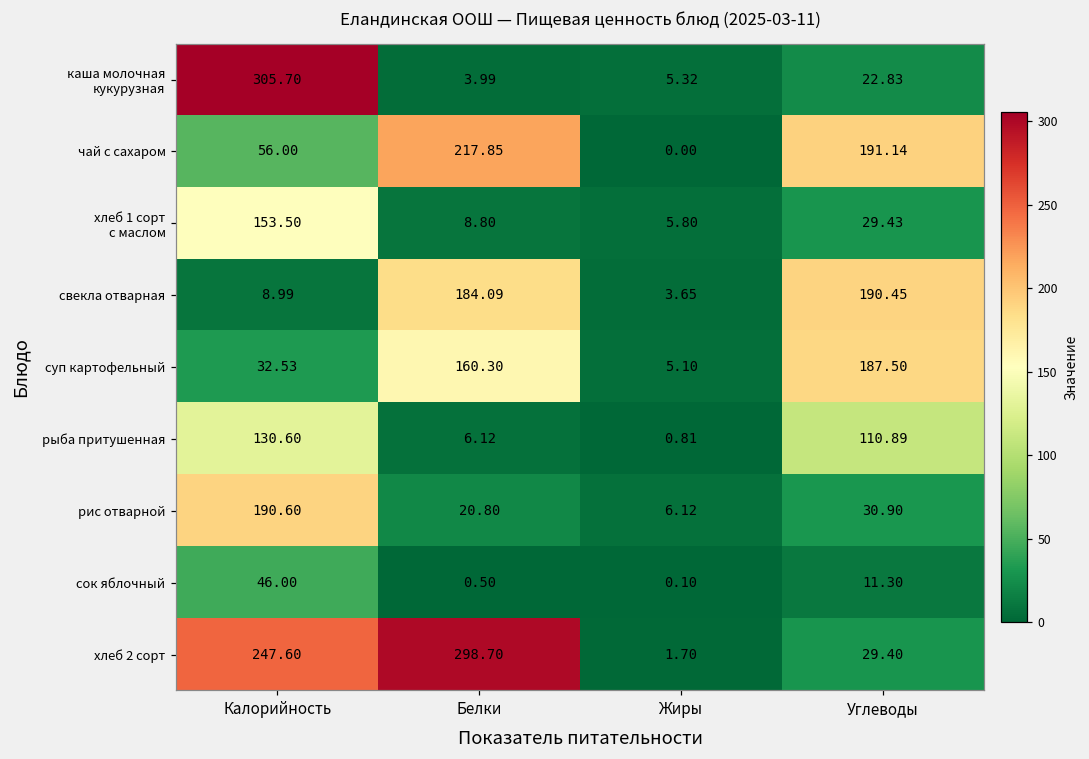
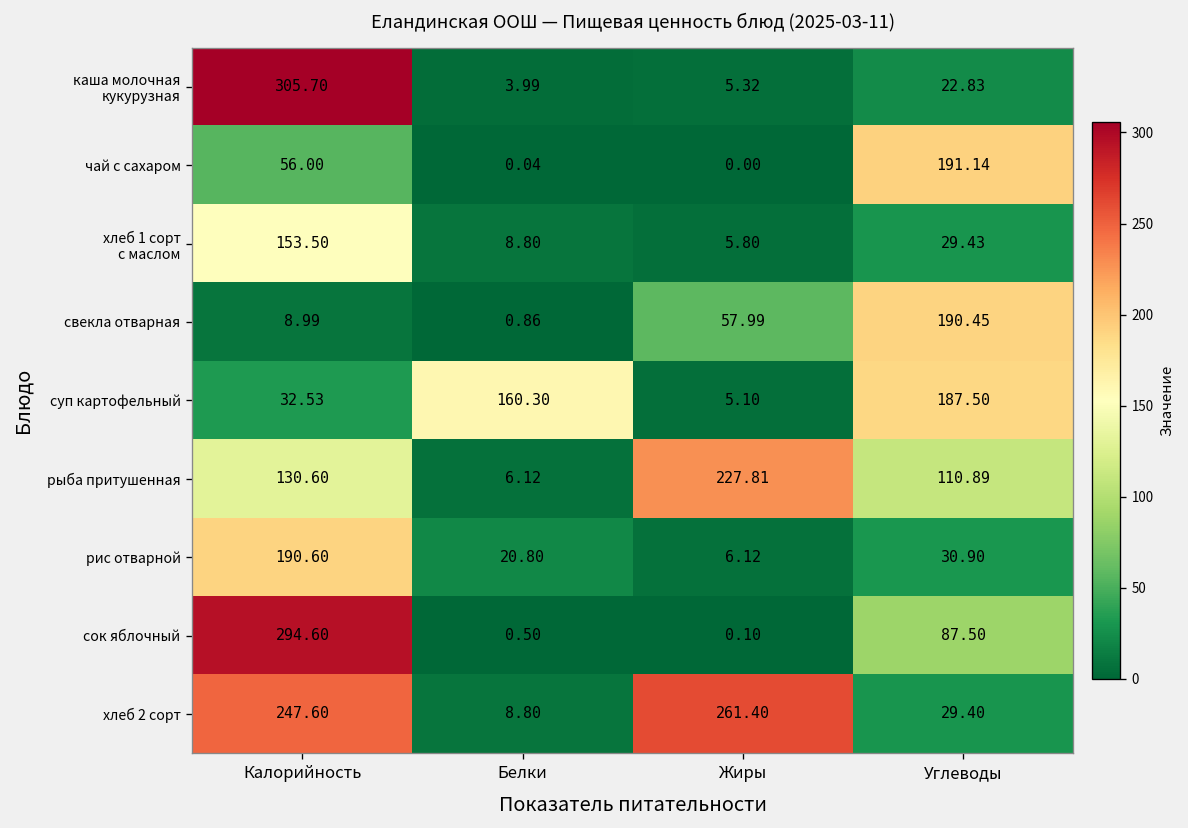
чай с сахаром, Белки: 217.85 -> 0.04
свекла отварная, Белки: 184.09 -> 0.86
свекла отварная, Жиры: 3.65 -> 57.99
рыба притушенная, Жиры: 0.81 -> 227.81
сок яблочный, Калорийность: 46.00 -> 294.60
сок яблочный, Углеводы: 11.30 -> 87.50
хлеб 2 сорт, Белки: 298.70 -> 8.80
хлеб 2 сорт, Жиры: 1.70 -> 261.40
